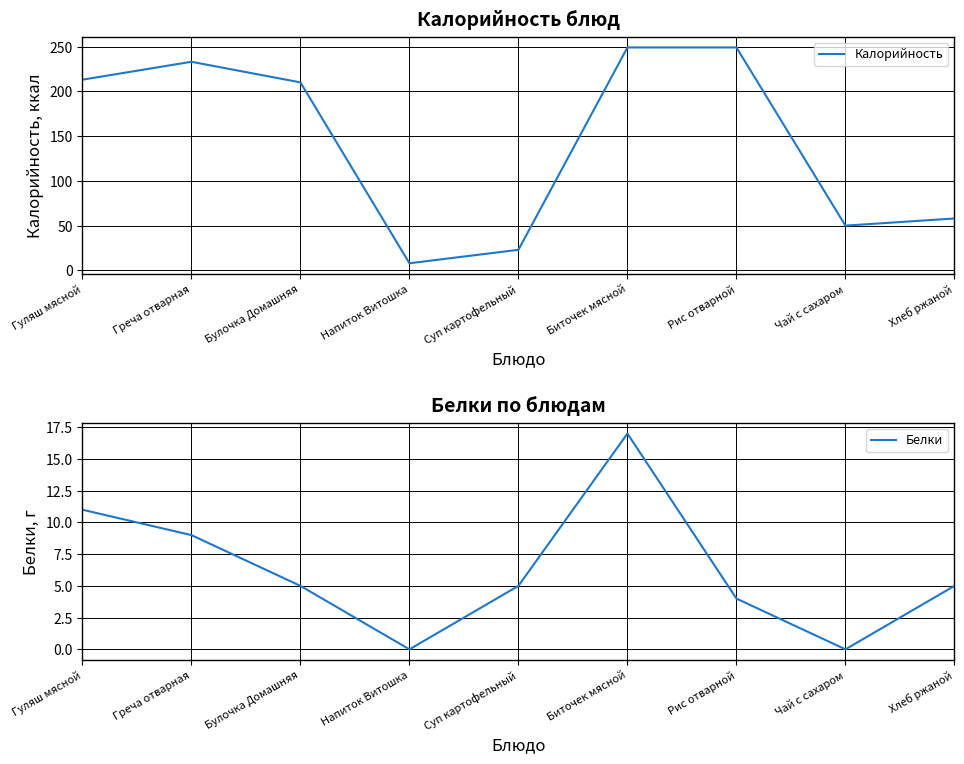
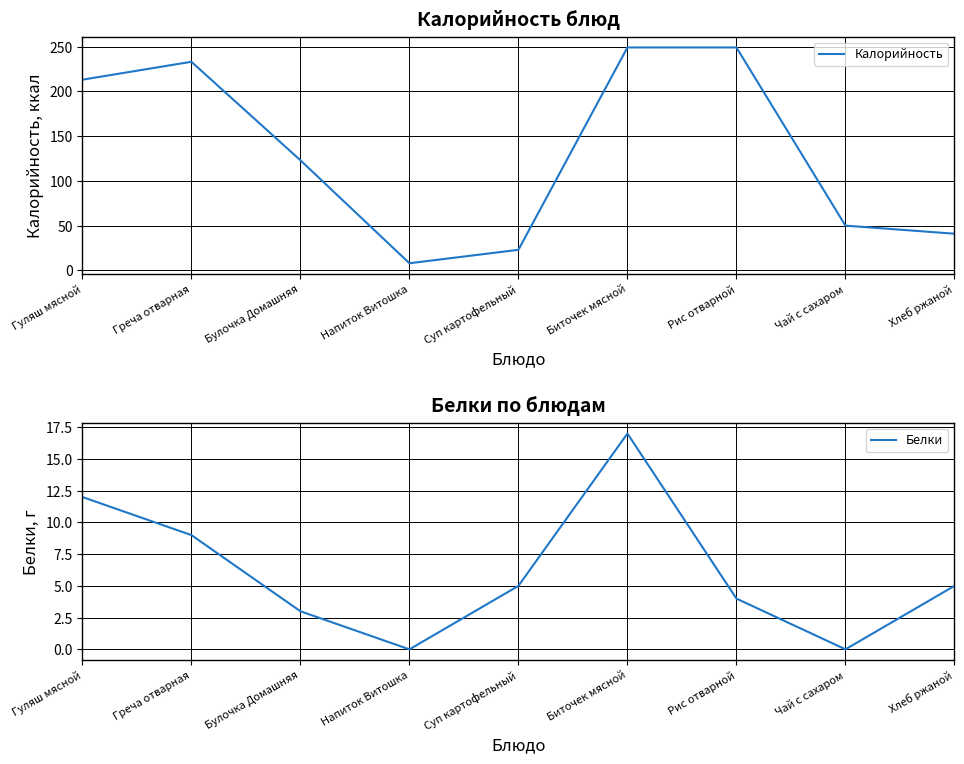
Калорийность блюд, Булочка Домашняя: 210 -> 120
Калорийность блюд, Хлеб ржаной: 60 -> 40
Белки по блюдам, Гуляш мясной: 11 -> 12
Белки по блюдам, Булочка Домашняя: 5 -> 3
